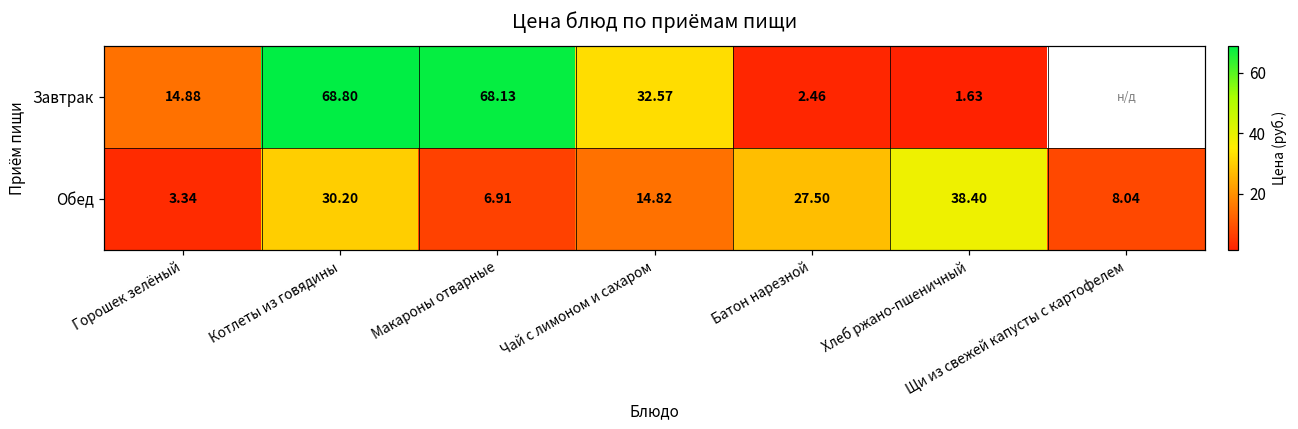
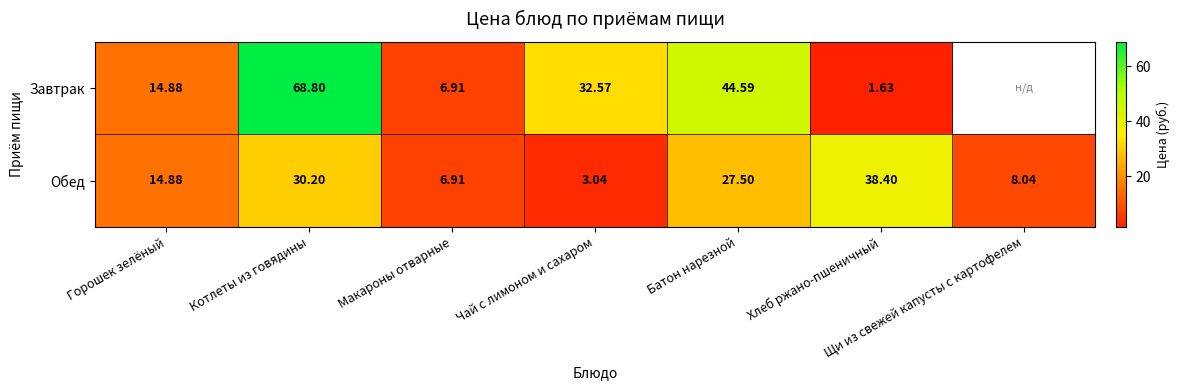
Завтрак, Макароны отварные: 68.13 -> 6.91
Завтрак, Батон нарезной: 2.46 -> 44.59
Обед, Горошек зелёный: 3.34 -> 14.88
Обед, Чай с лимоном и сахаром: 14.82 -> 3.04
